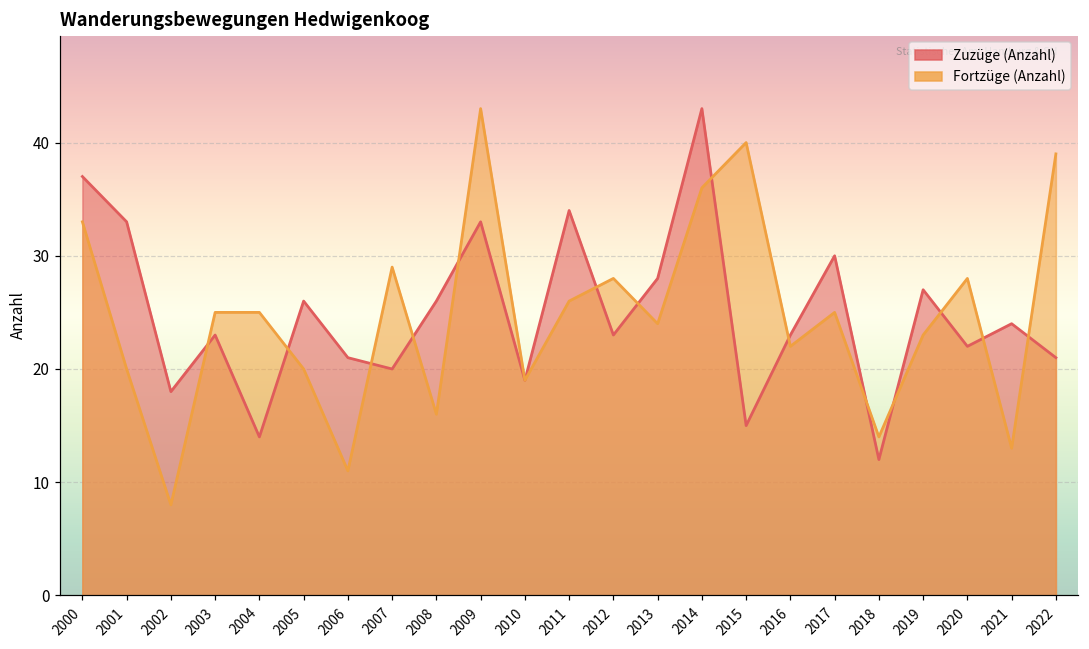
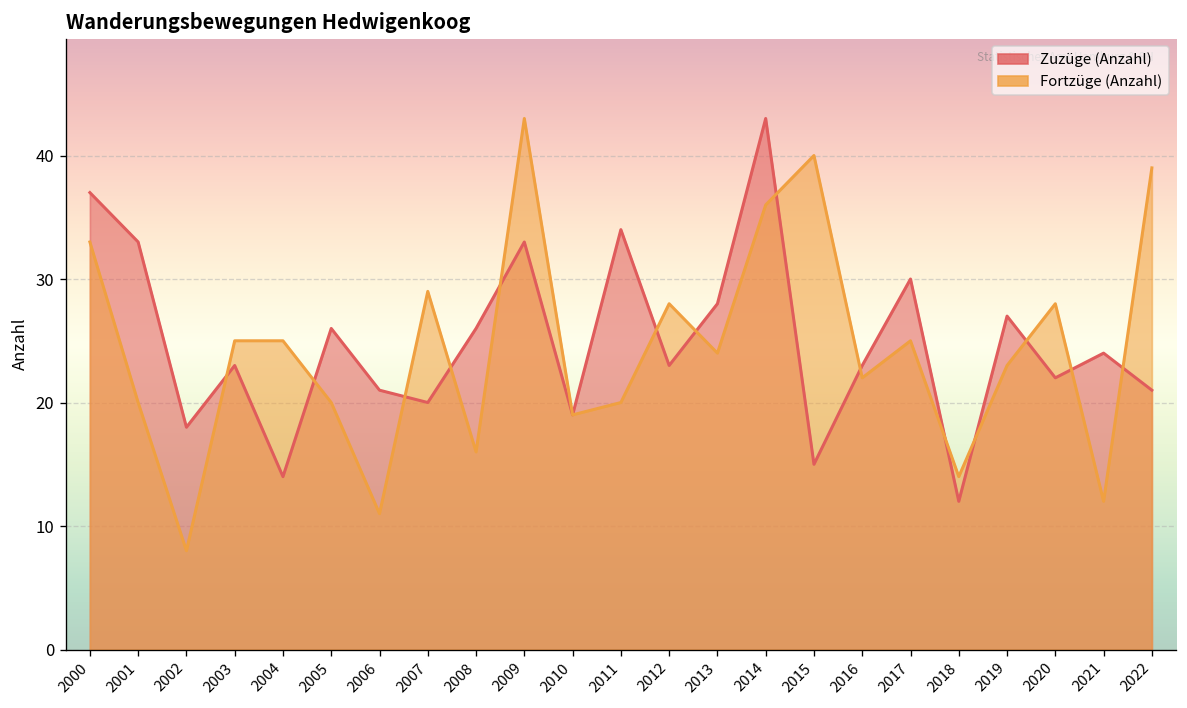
Fortzüge (Anzahl), 2011: 26 -> 20
Fortzüge (Anzahl), 2021: 13 -> 12
